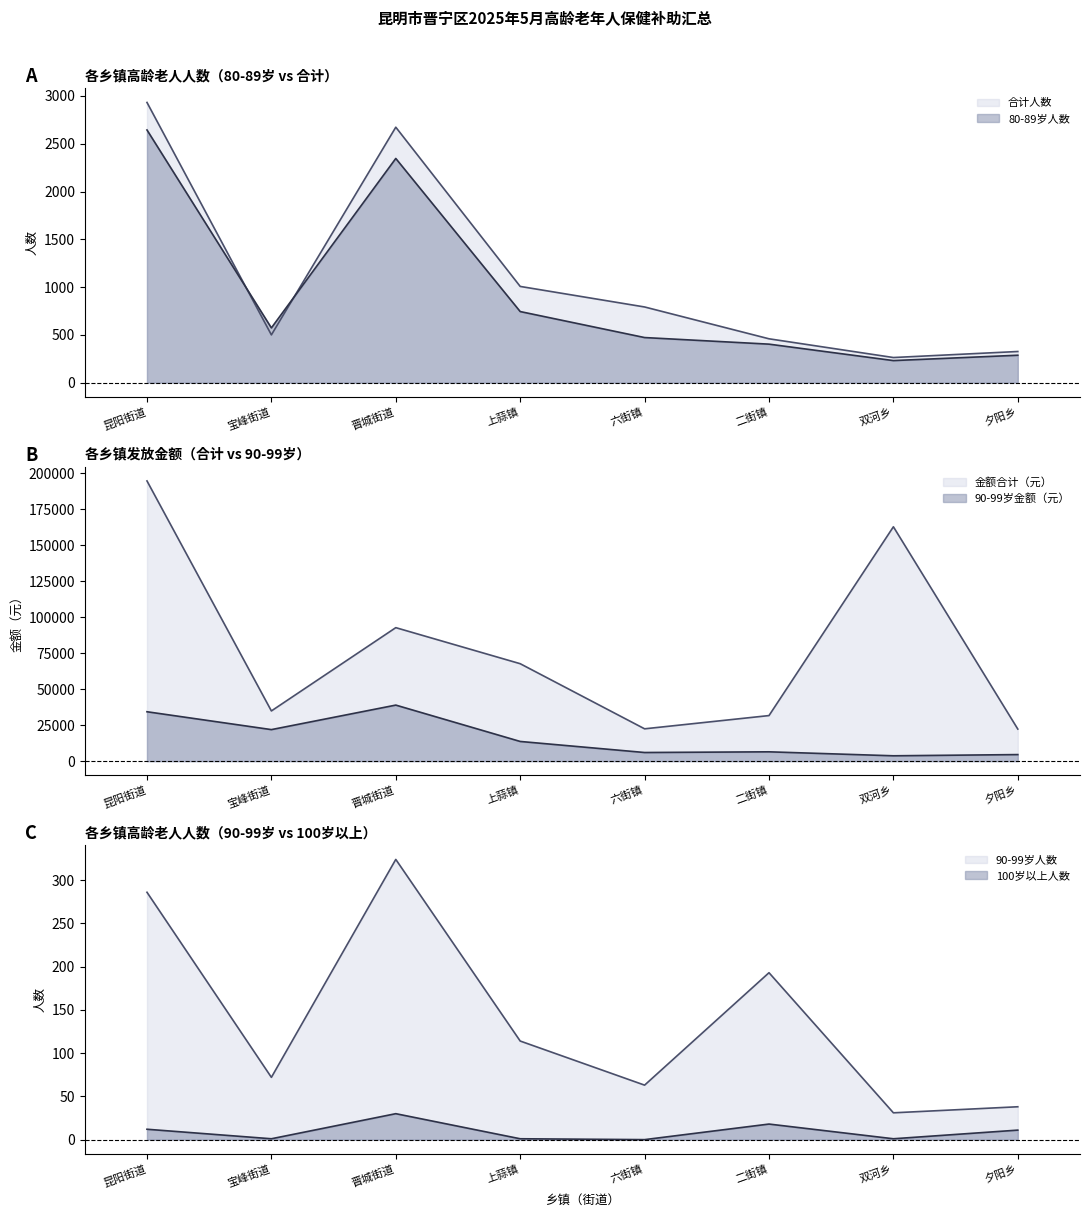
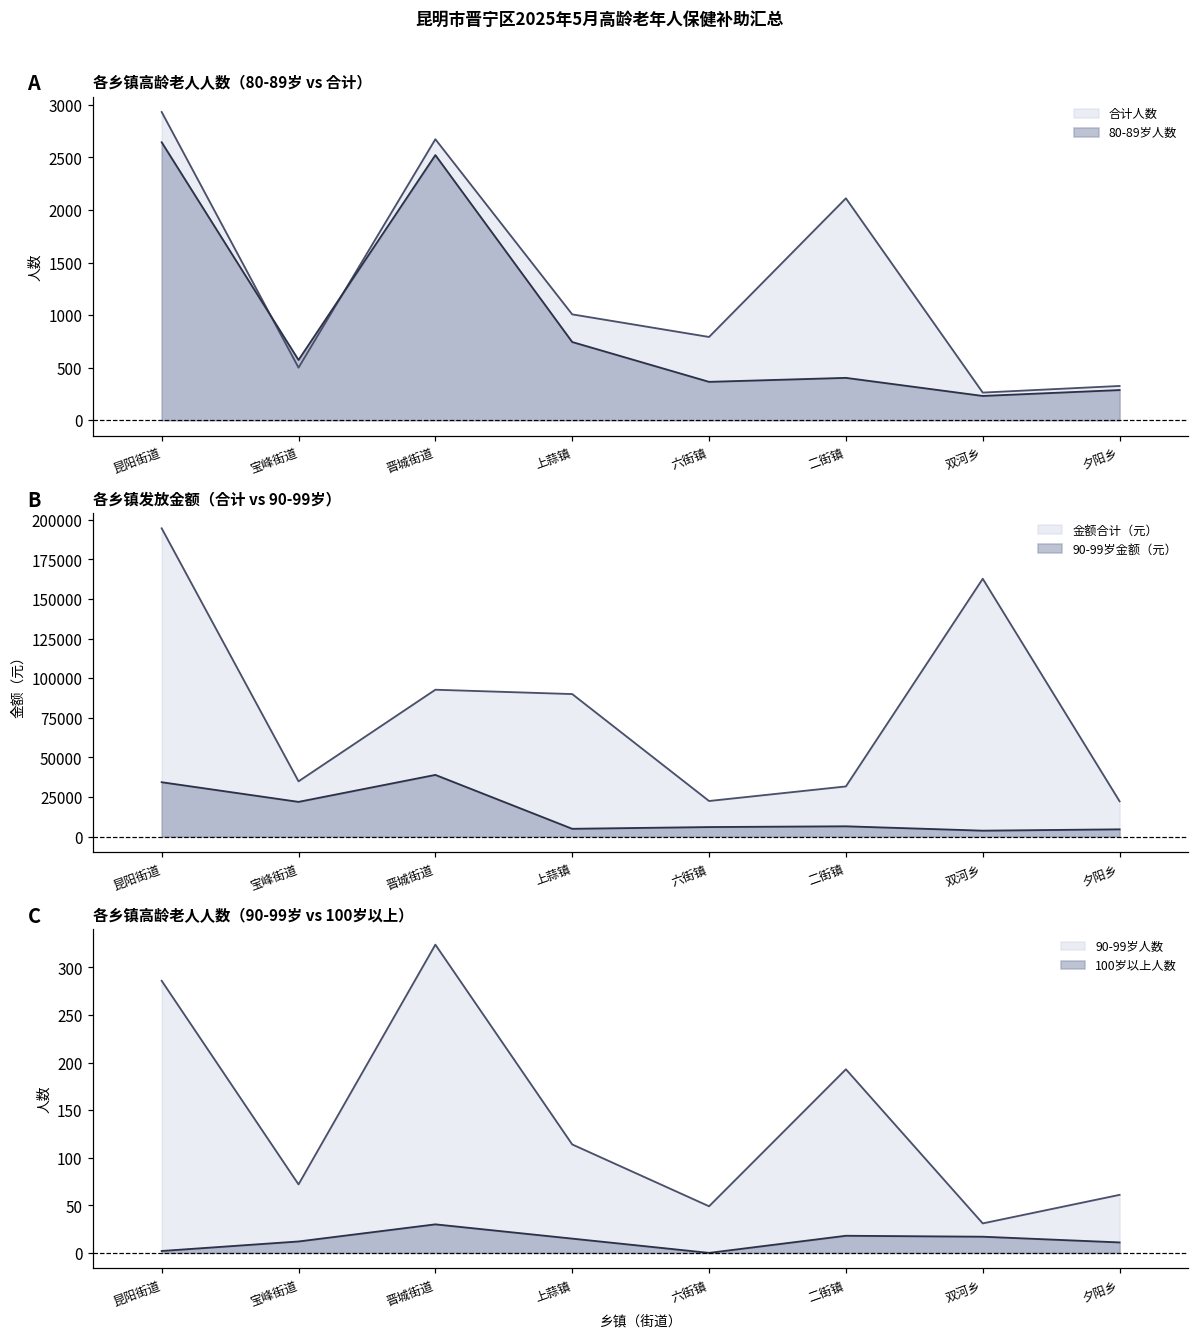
各乡镇高龄老人人数（80-89岁 vs 合计）, 80-89岁人数, 晋城街道: 2300 -> 2500
各乡镇高龄老人人数（80-89岁 vs 合计）, 80-89岁人数, 六街镇: 500 -> 400
各乡镇高龄老人人数（80-89岁 vs 合计）, 合计人数, 二街镇: 500 -> 2100
各乡镇发放金额（合计 vs 90-99岁）, 金额合计（元）, 上蒜镇: 68000 -> 90000
各乡镇发放金额（合计 vs 90-99岁）, 90-99岁金额（元）, 上蒜镇: 14000 -> 5000
各乡镇高龄老人人数（90-99岁 vs 100岁以上）, 100岁以上人数, 昆阳街道: 10 -> 0
各乡镇高龄老人人数（90-99岁 vs 100岁以上）, 100岁以上人数, 宝峰街道: 0 -> 10
各乡镇高龄老人人数（90-99岁 vs 100岁以上）, 100岁以上人数, 上蒜镇: 0 -> 20
各乡镇高龄老人人数（90-99岁 vs 100岁以上）, 90-99岁人数, 六街镇: 60 -> 50
各乡镇高龄老人人数（90-99岁 vs 100岁以上）, 100岁以上人数, 双河乡: 0 -> 20
各乡镇高龄老人人数（90-99岁 vs 100岁以上）, 90-99岁人数, 夕阳乡: 40 -> 60
